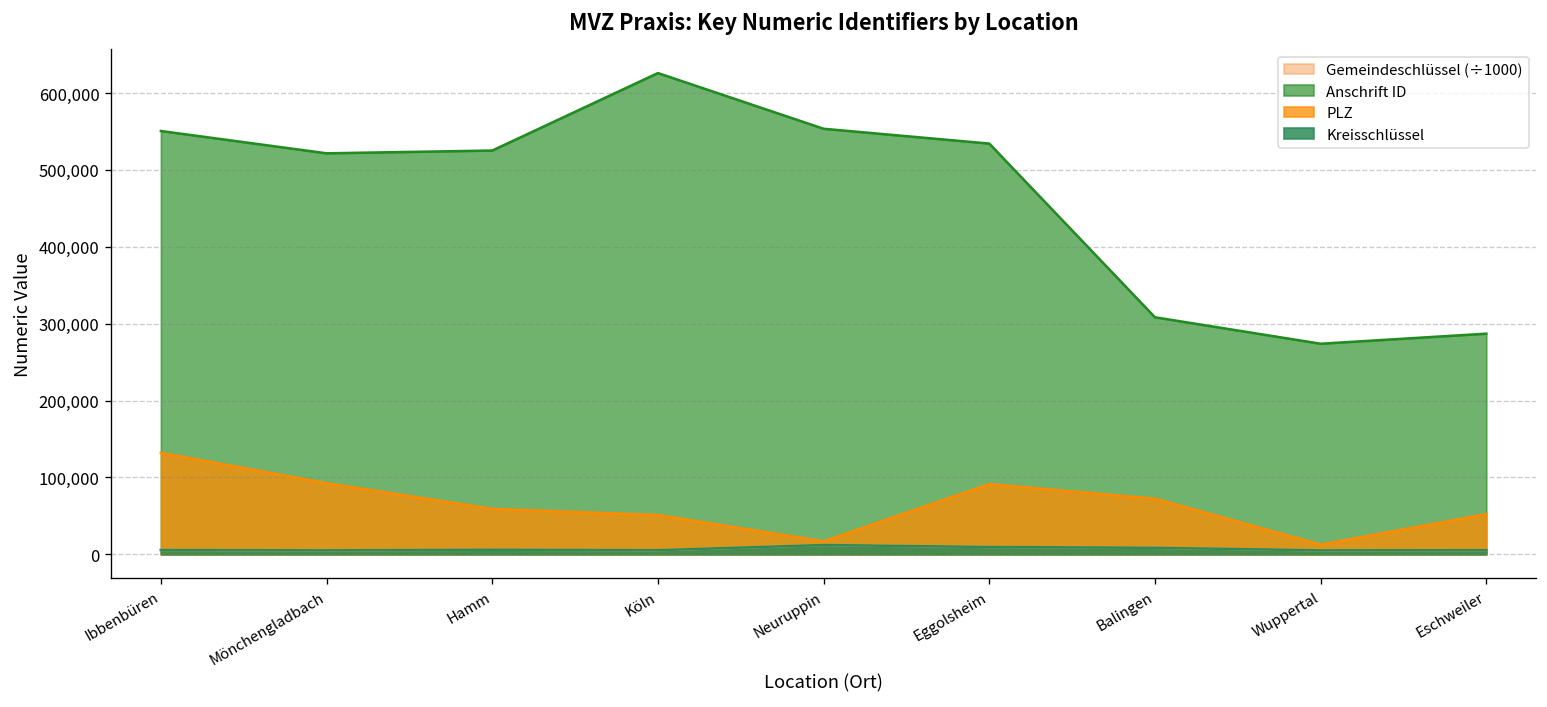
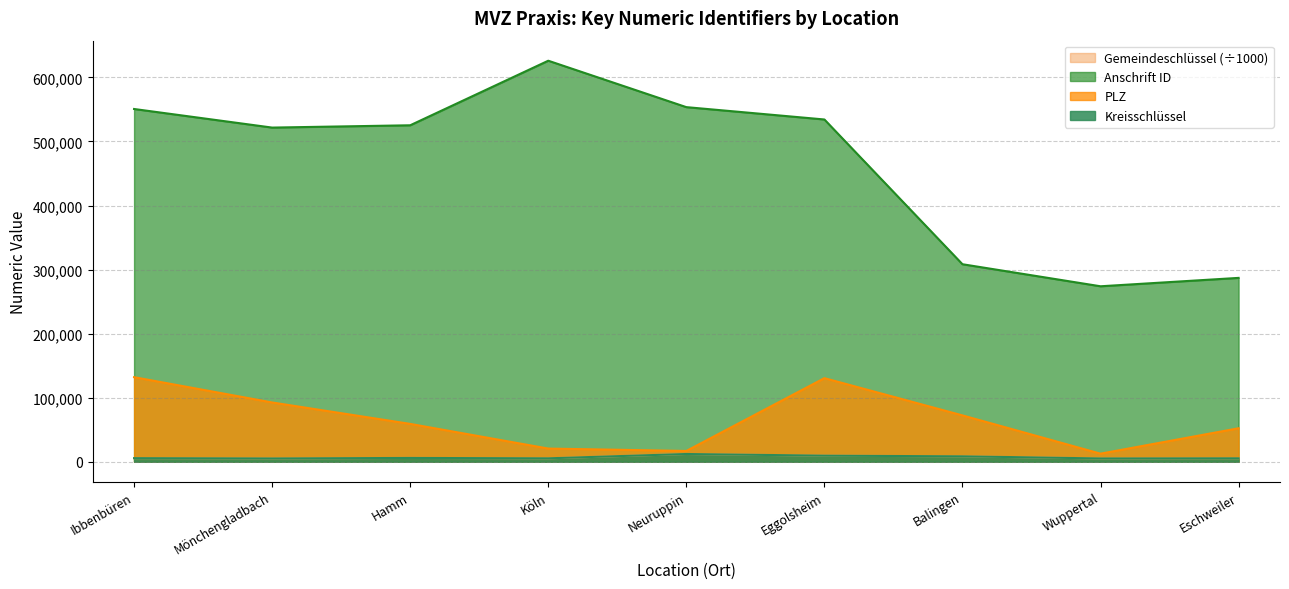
PLZ, Köln: 50,000 -> 20,000
PLZ, Eggolsheim: 90,000 -> 130,000
